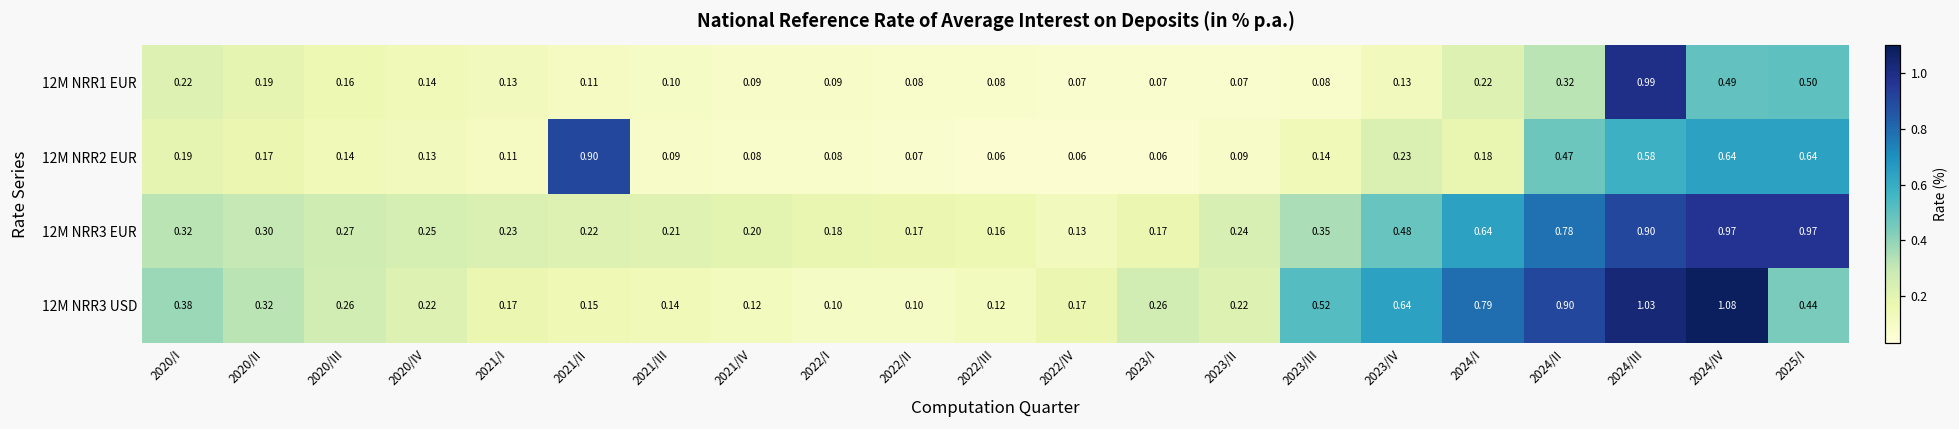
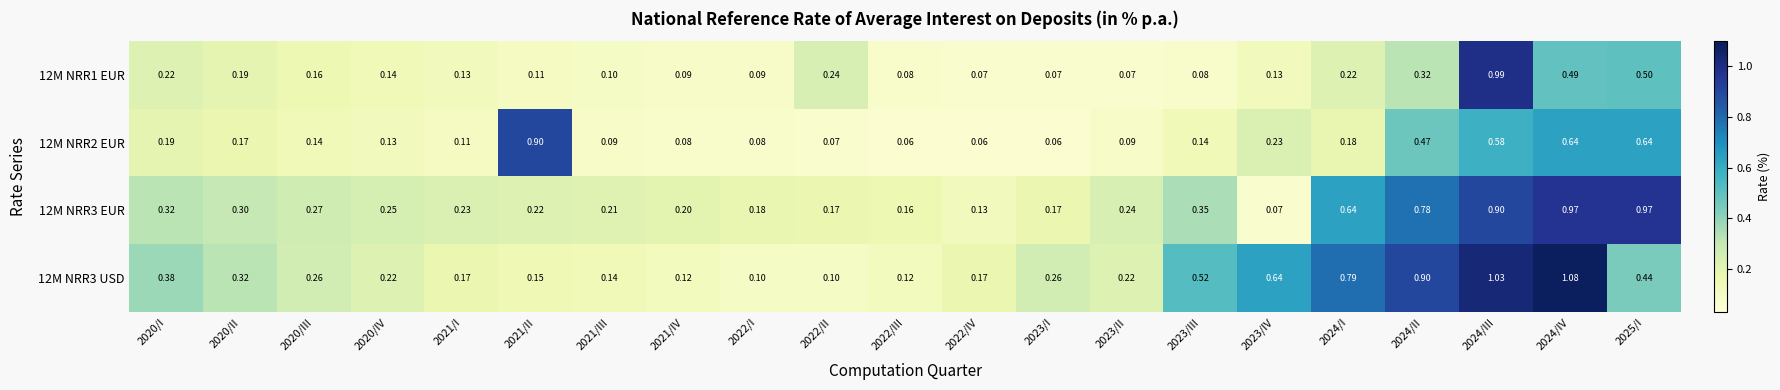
12M NRR1 EUR, 2022/II: 0.08 -> 0.24
12M NRR3 EUR, 2023/IV: 0.48 -> 0.07
